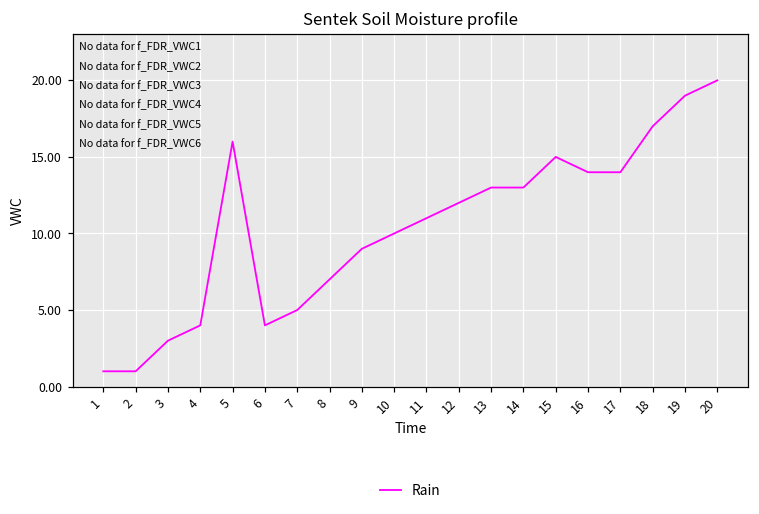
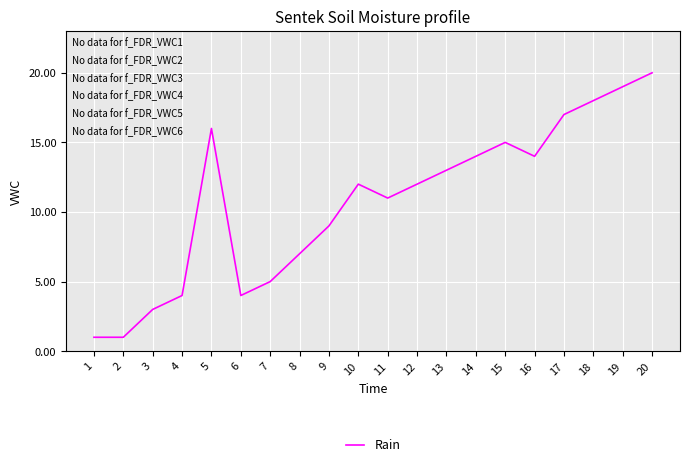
10: 10 -> 12
14: 13 -> 14
17: 14 -> 17
18: 17 -> 18
